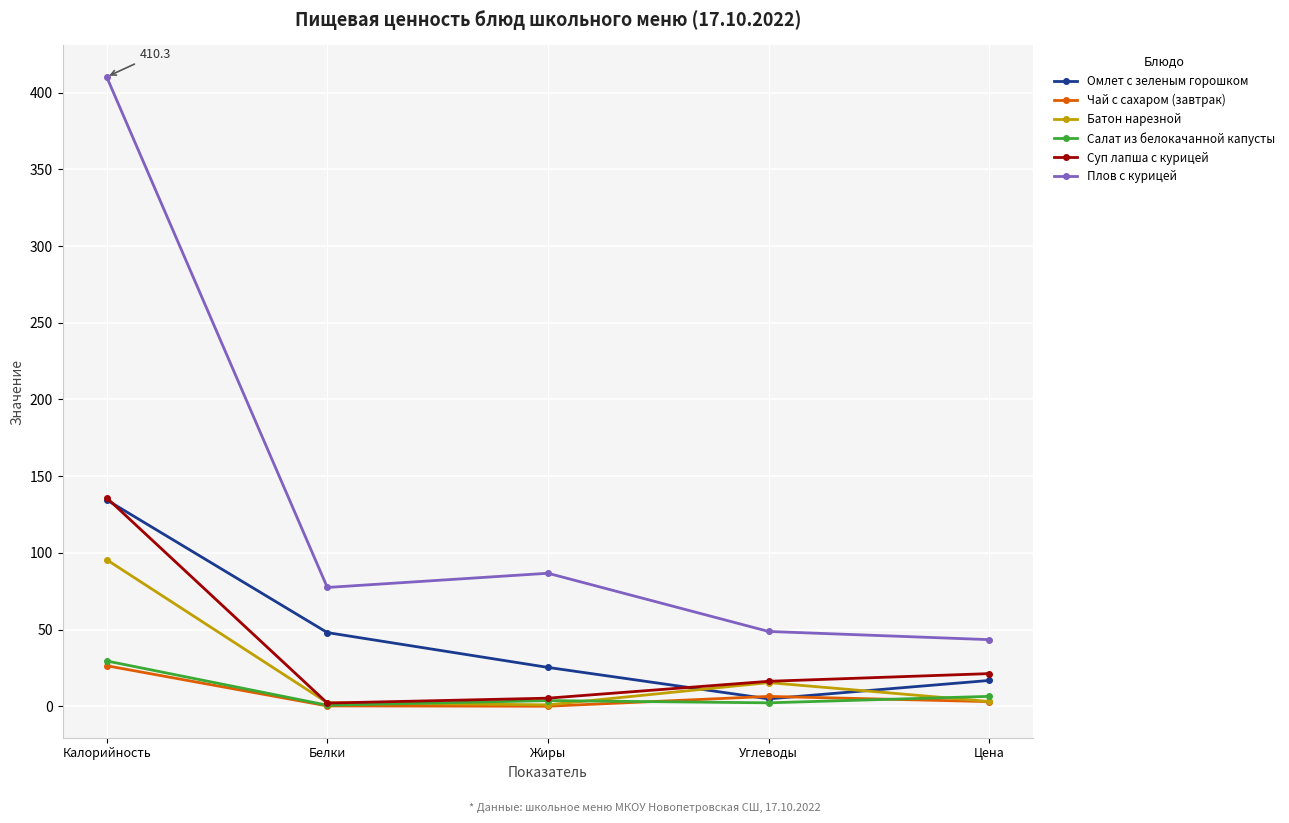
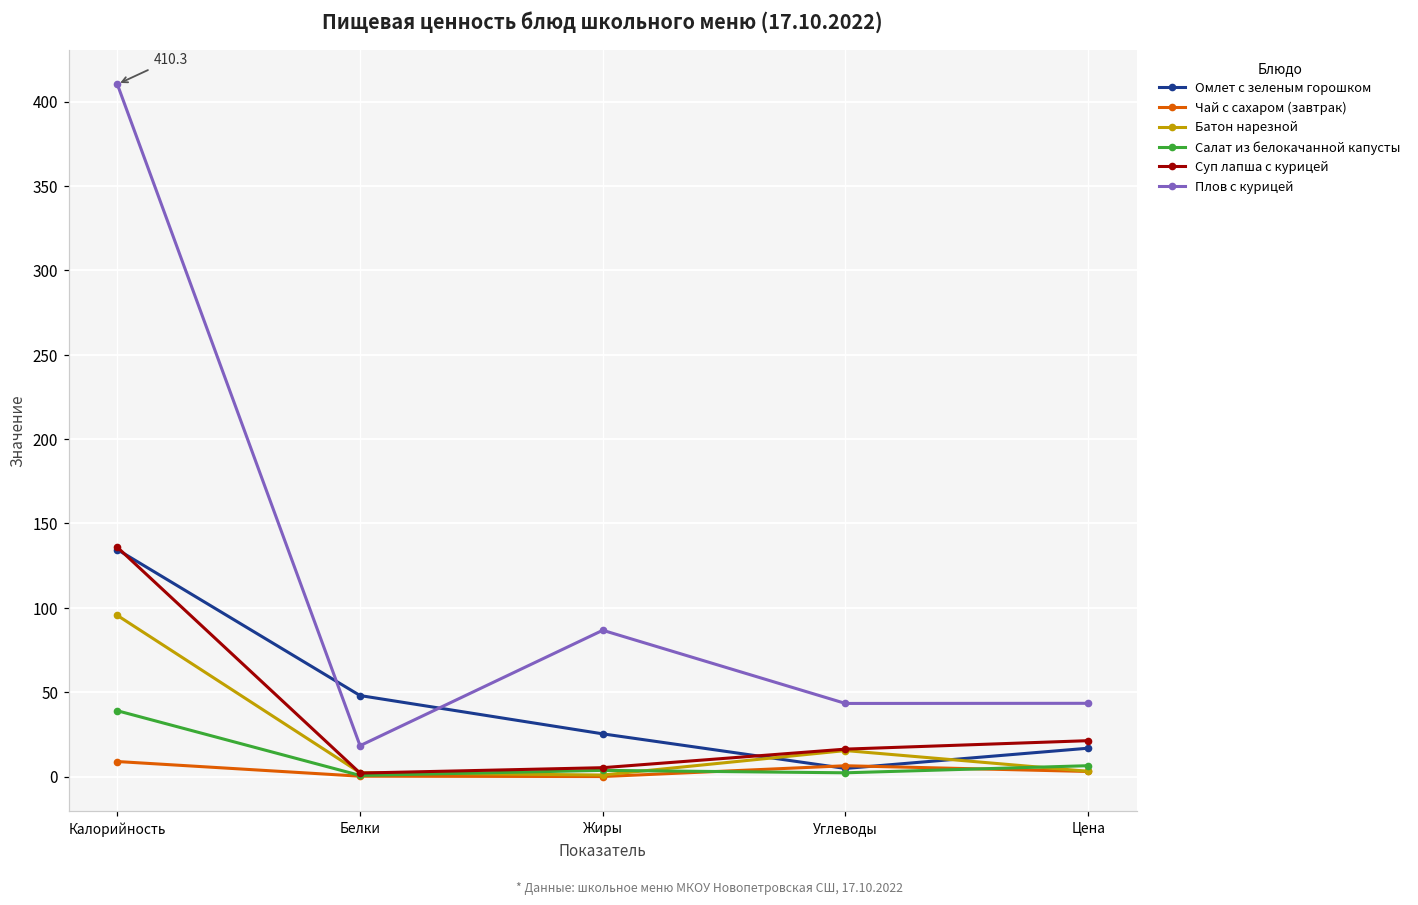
Чай с сахаром (завтрак), Калорийность: 26 -> 9
Салат из белокачанной капусты, Калорийность: 30 -> 39
Плов с курицей, Белки: 77 -> 18
Плов с курицей, Углеводы: 49 -> 43
